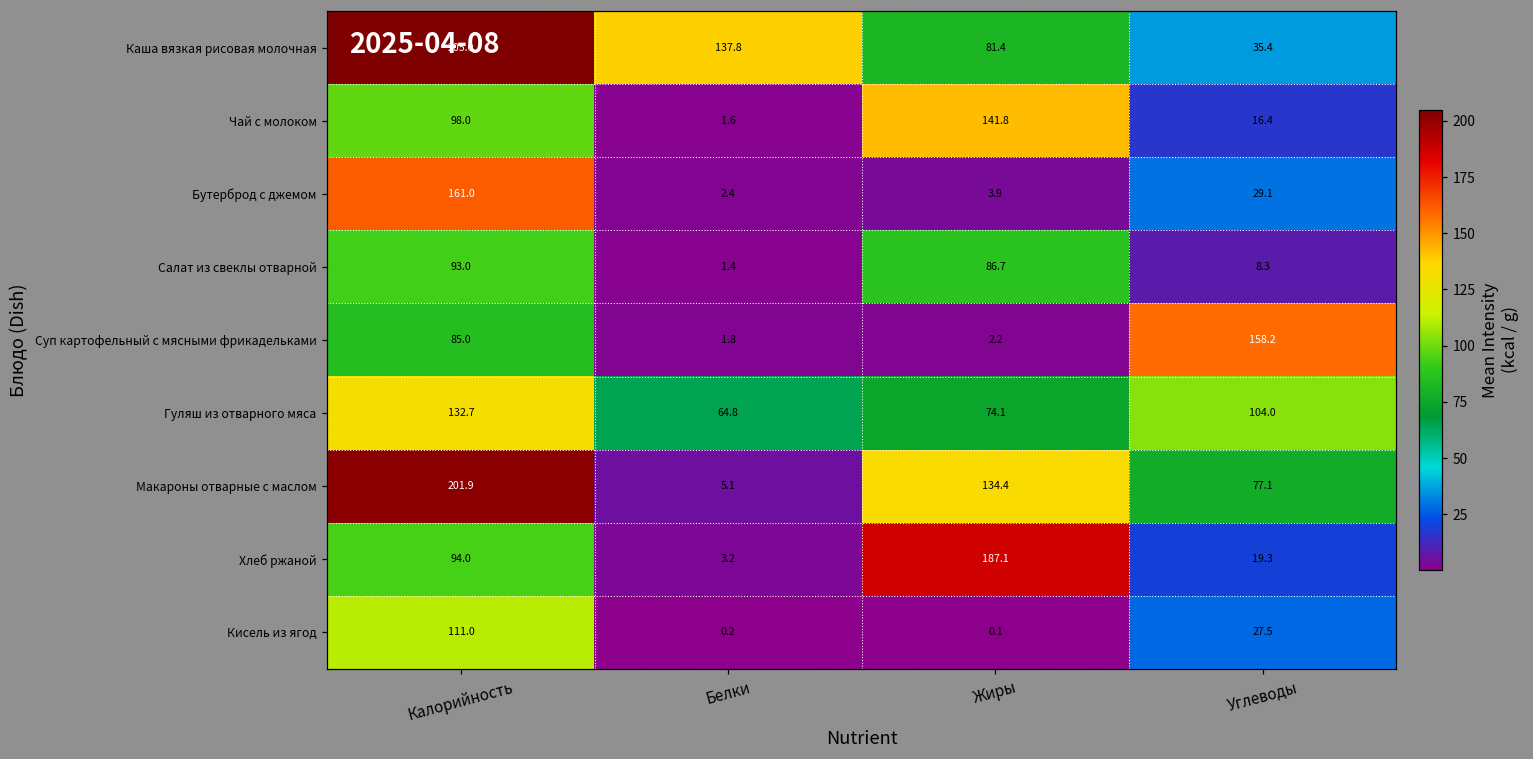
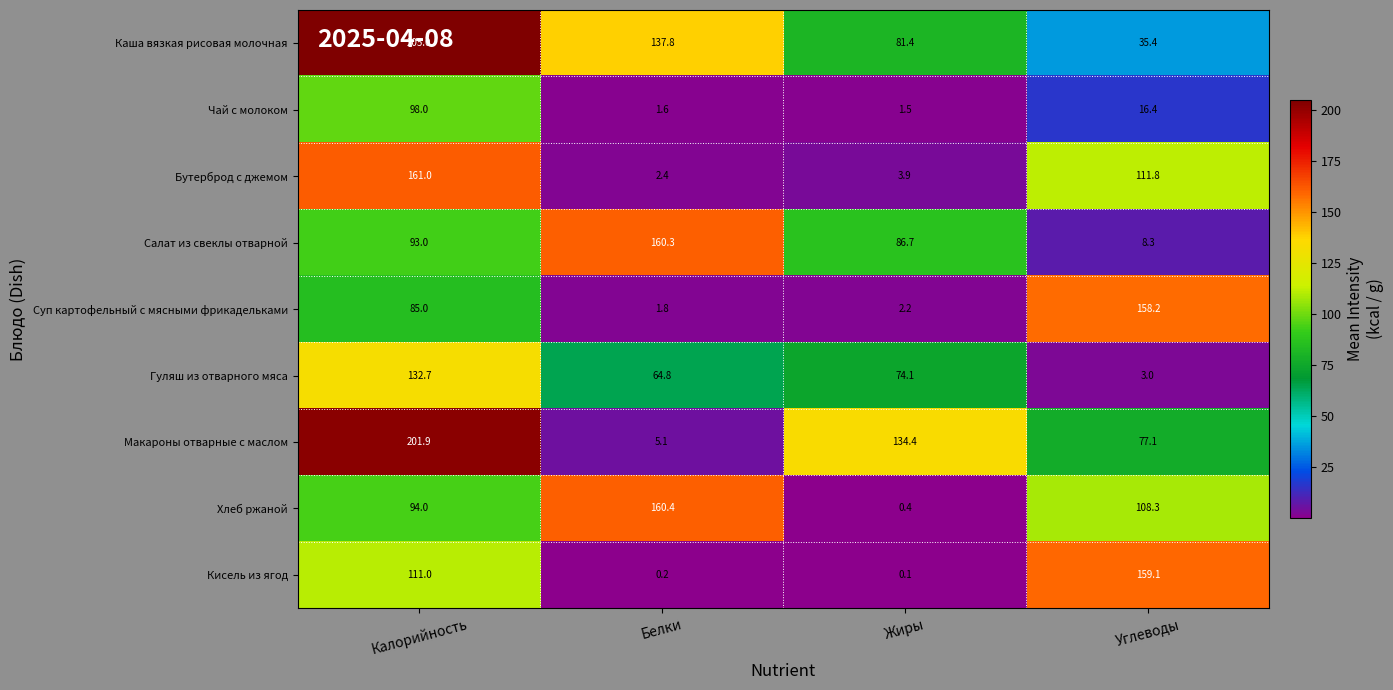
Чай с молоком, Жиры: 141.8 -> 1.5
Бутерброд с джемом, Углеводы: 29.1 -> 111.8
Салат из свеклы отварной, Белки: 1.4 -> 160.3
Гуляш из отварного мяса, Углеводы: 104.0 -> 3.0
Хлеб ржаной, Белки: 3.2 -> 160.4
Хлеб ржаной, Жиры: 187.1 -> 0.4
Хлеб ржаной, Углеводы: 19.3 -> 108.3
Кисель из ягод, Углеводы: 27.5 -> 159.1
